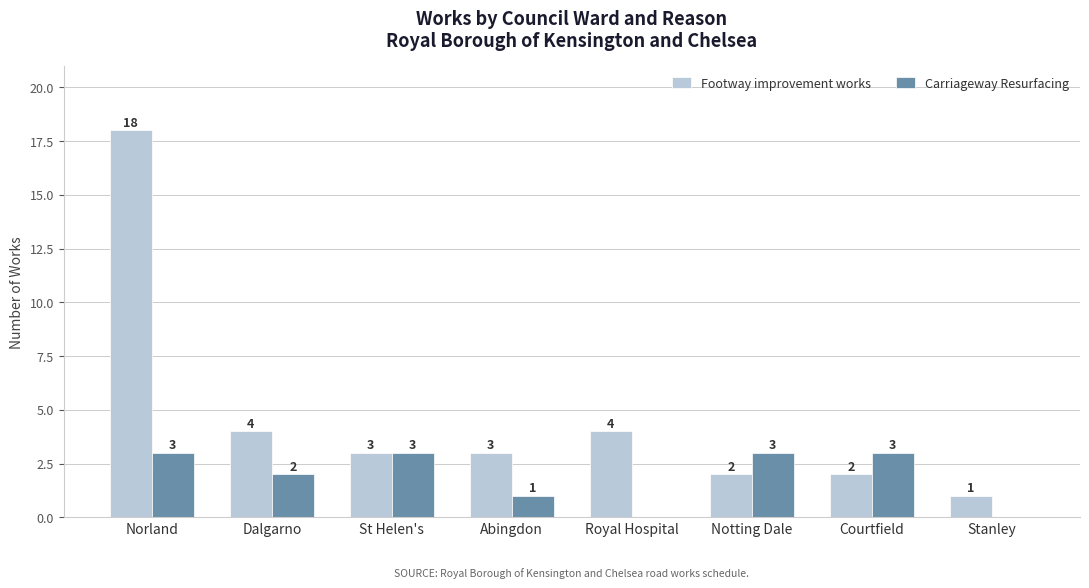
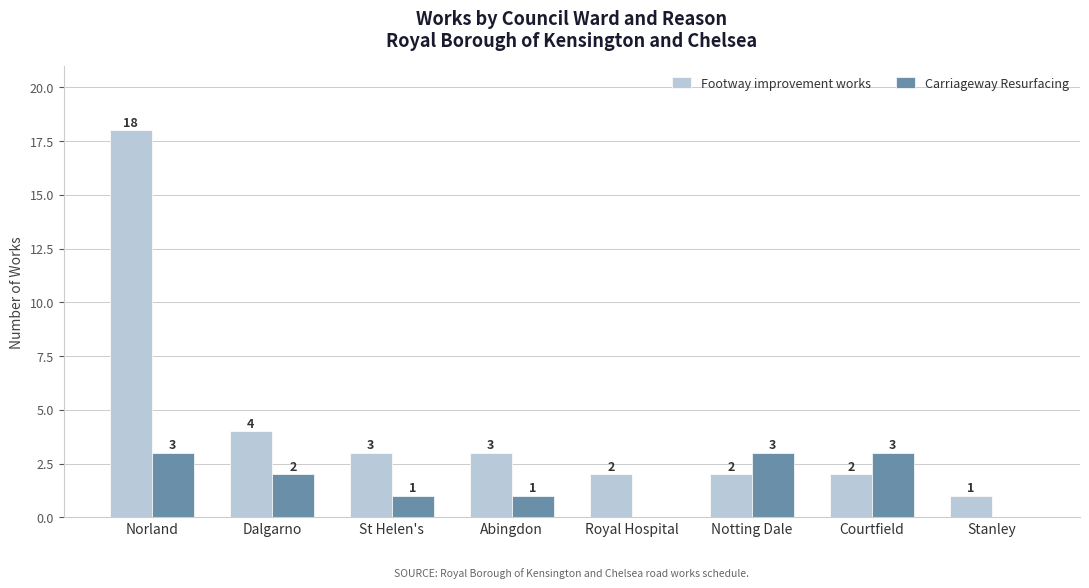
Carriageway Resurfacing, St Helen's: 3 -> 1
Footway improvement works, Royal Hospital: 4 -> 2
